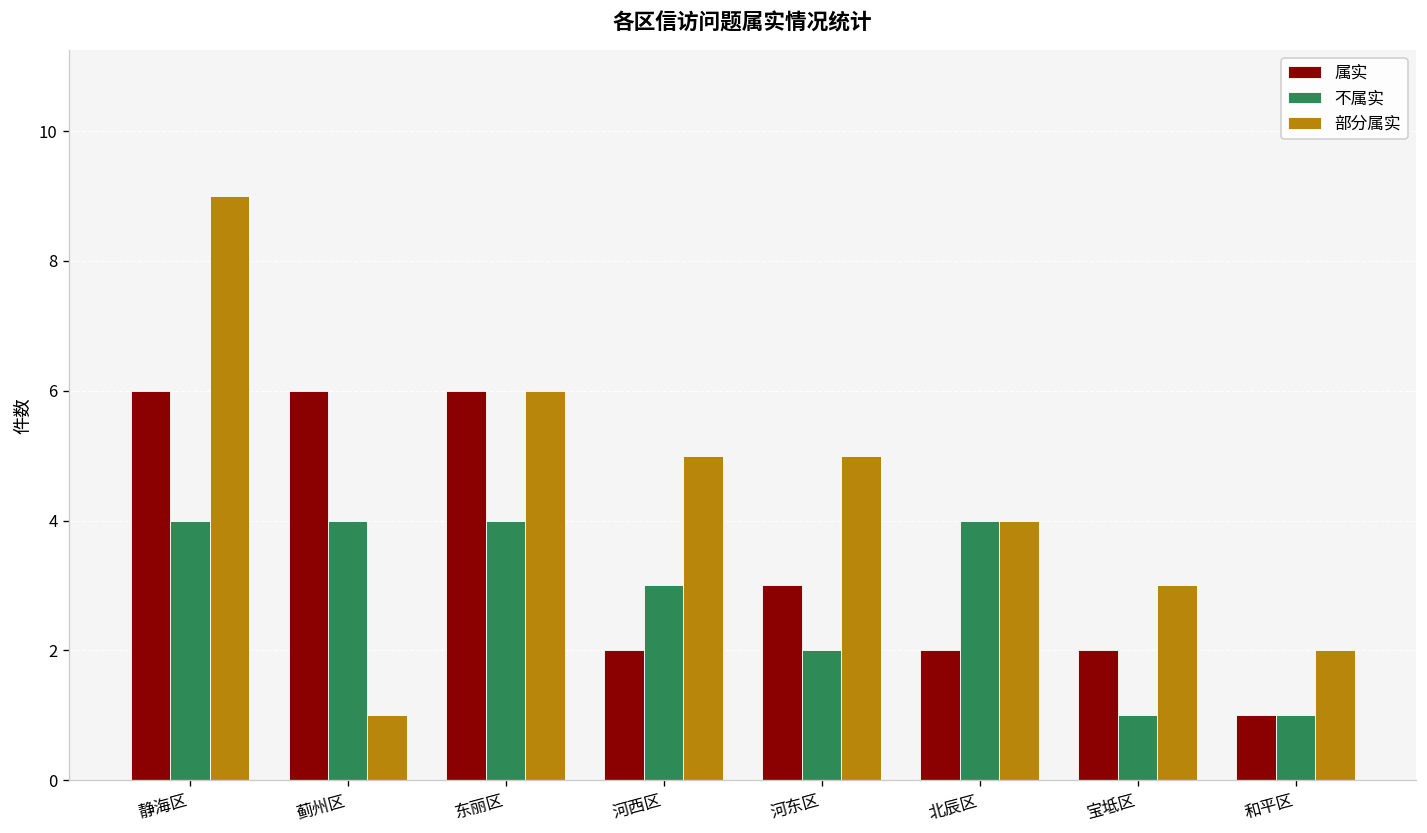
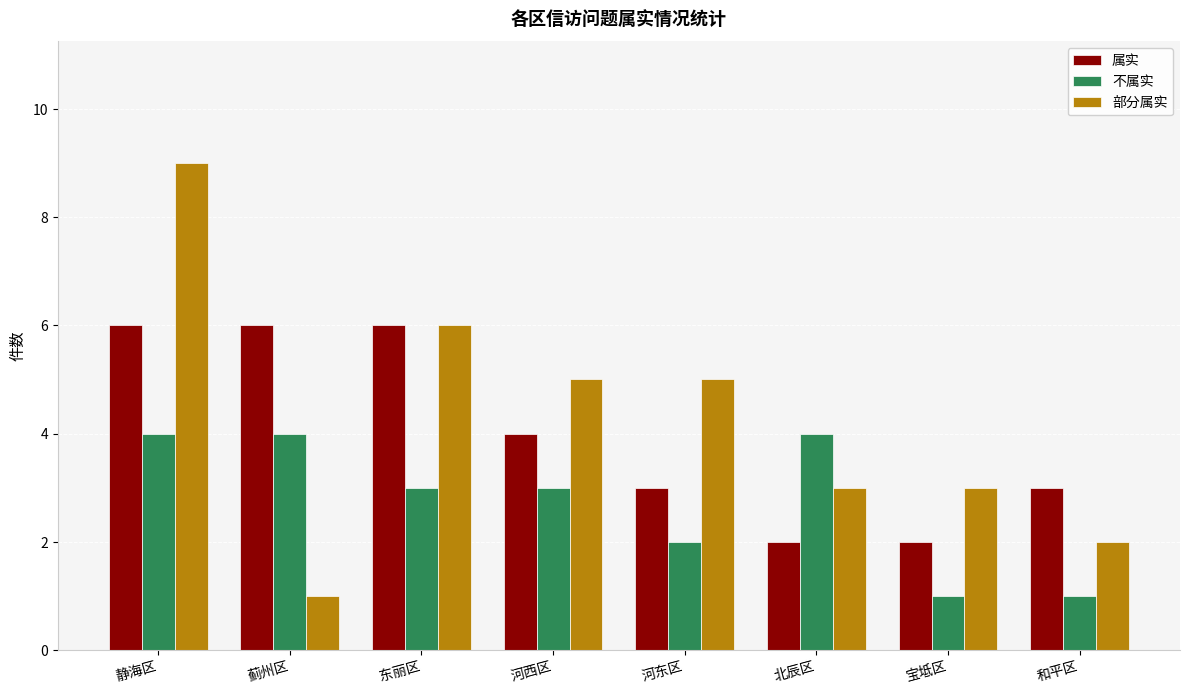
不属实, 东丽区: 4 -> 3
属实, 河西区: 2 -> 4
部分属实, 北辰区: 4 -> 3
属实, 和平区: 1 -> 3
